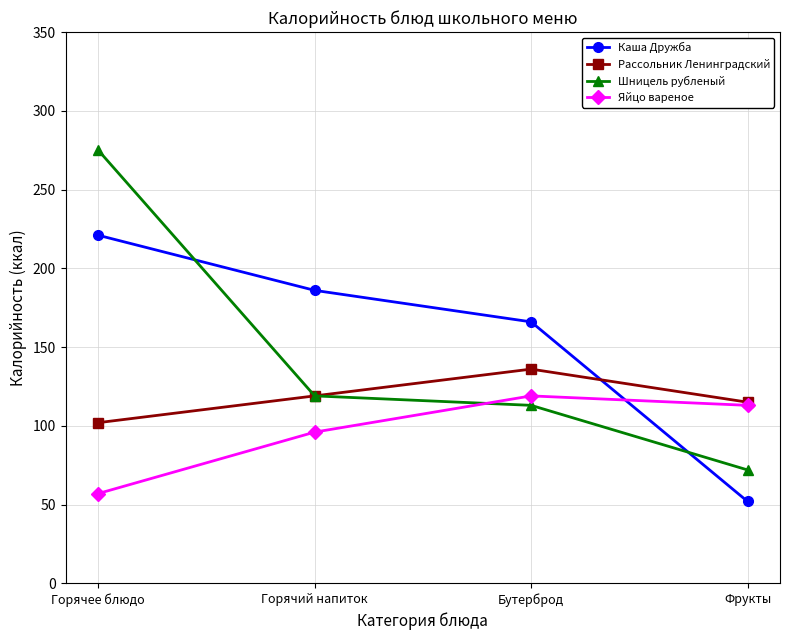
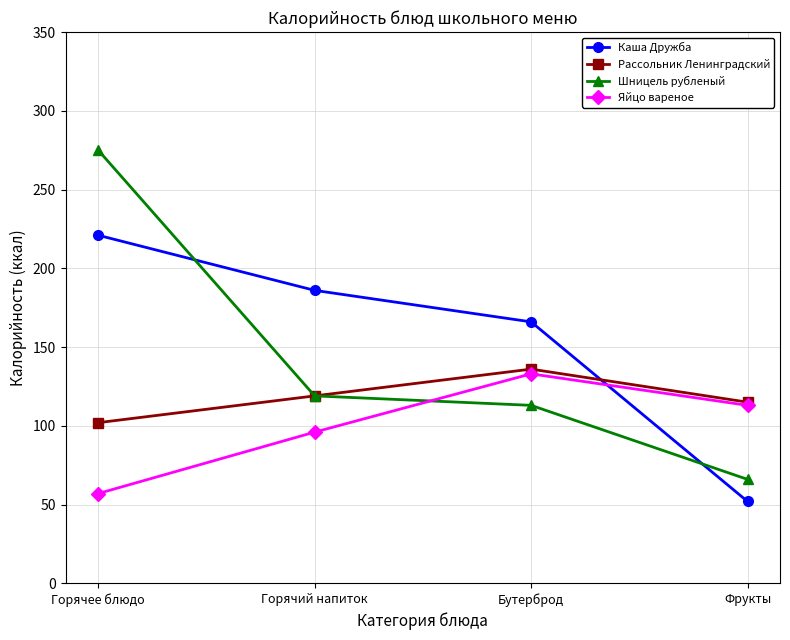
Яйцо вареное, Бутерброд: 119 -> 133
Шницель рубленый, Фрукты: 72 -> 66
